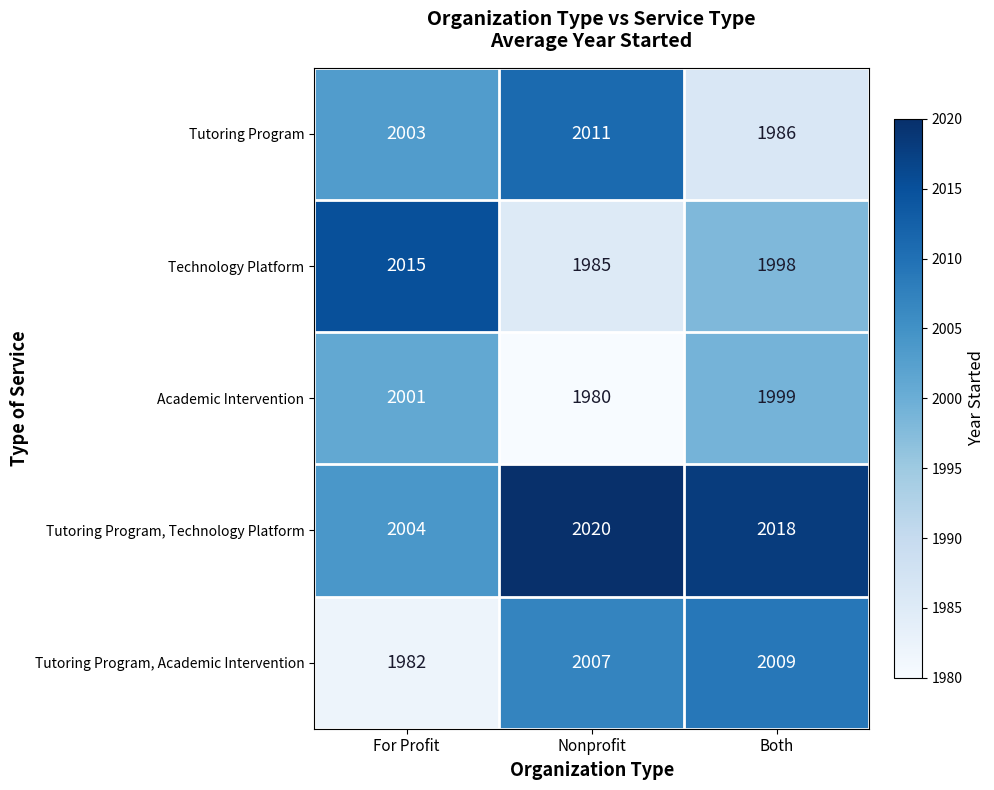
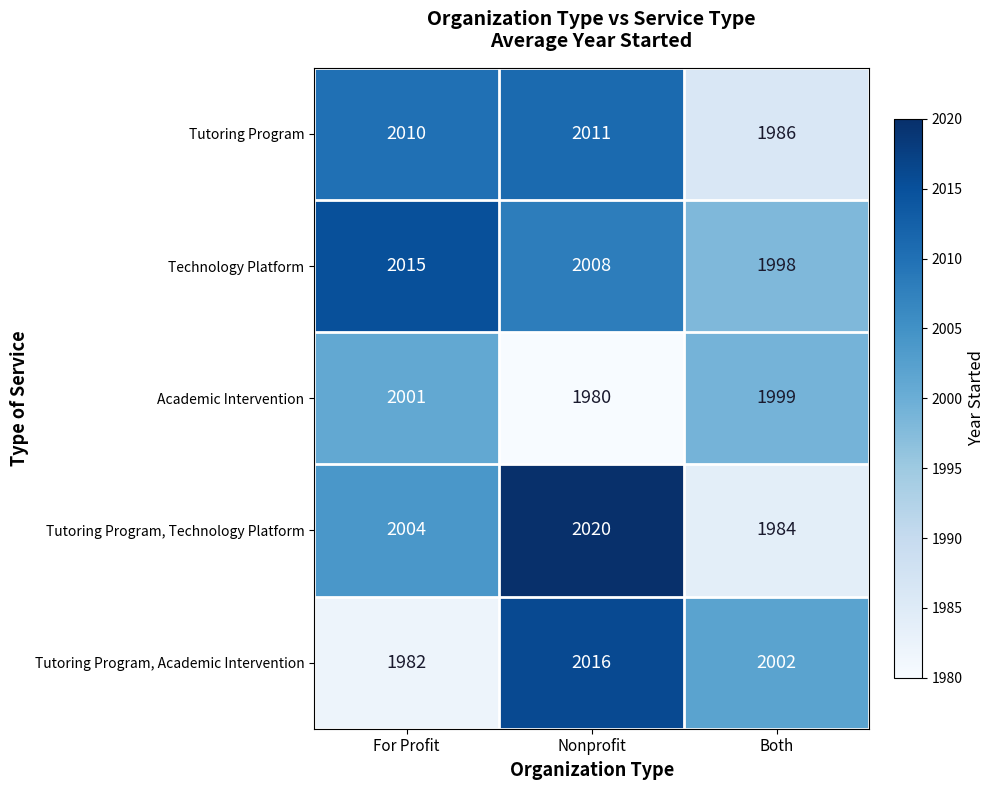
Tutoring Program, For Profit: 2003 -> 2010
Technology Platform, Nonprofit: 1985 -> 2008
Tutoring Program, Technology Platform, Both: 2018 -> 1984
Tutoring Program, Academic Intervention, Nonprofit: 2007 -> 2016
Tutoring Program, Academic Intervention, Both: 2009 -> 2002
